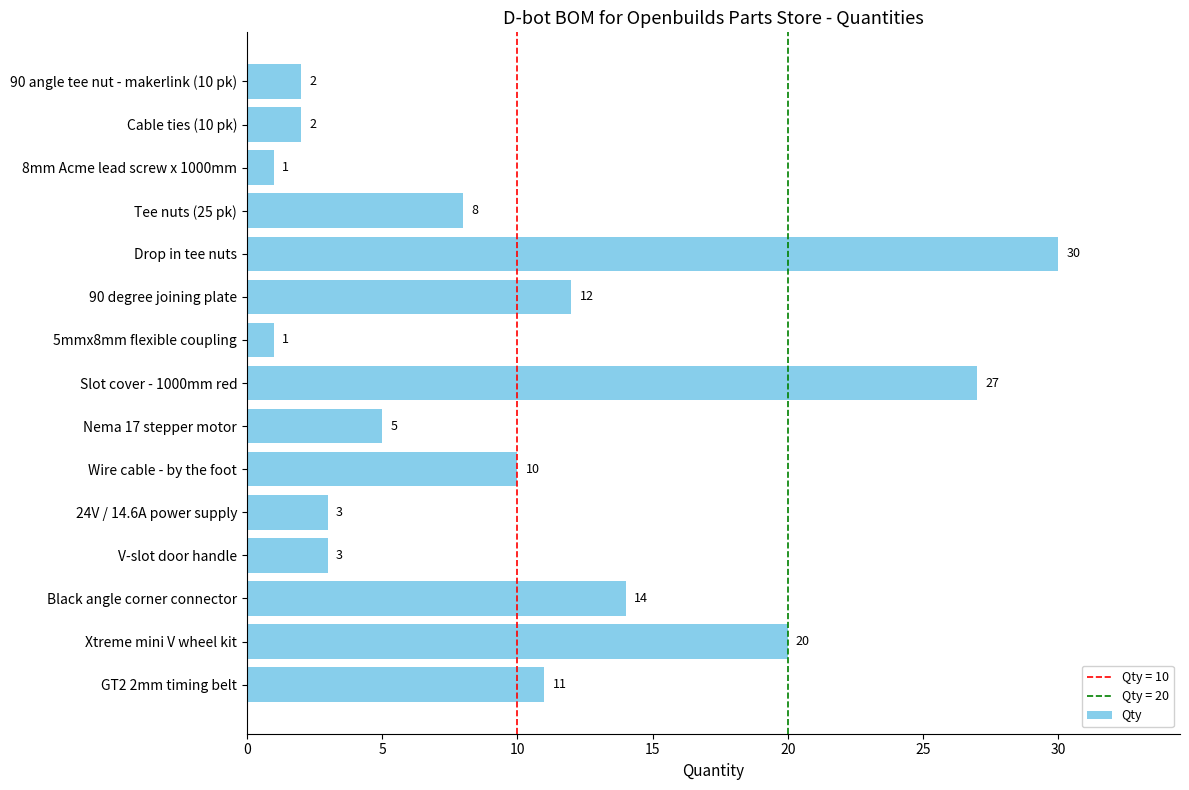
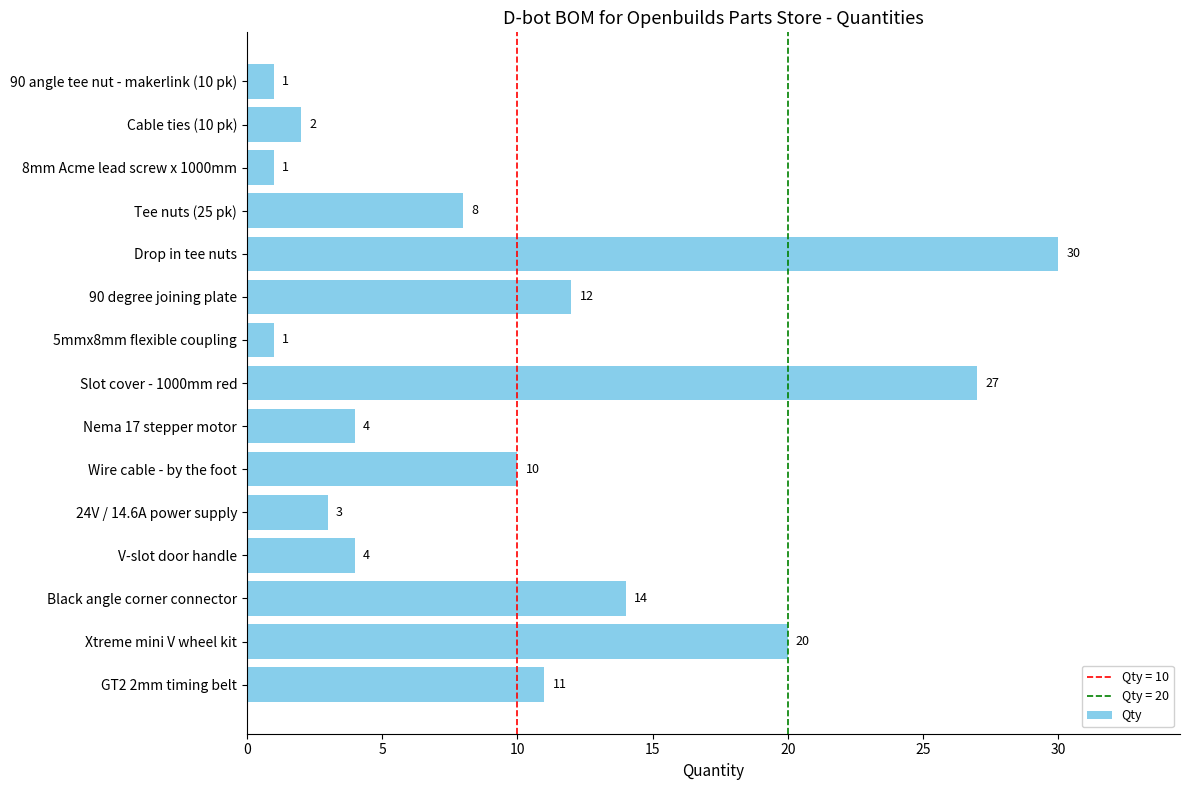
90 angle tee nut - makerlink (10 pk): 2 -> 1
Nema 17 stepper motor: 5 -> 4
V-slot door handle: 3 -> 4
